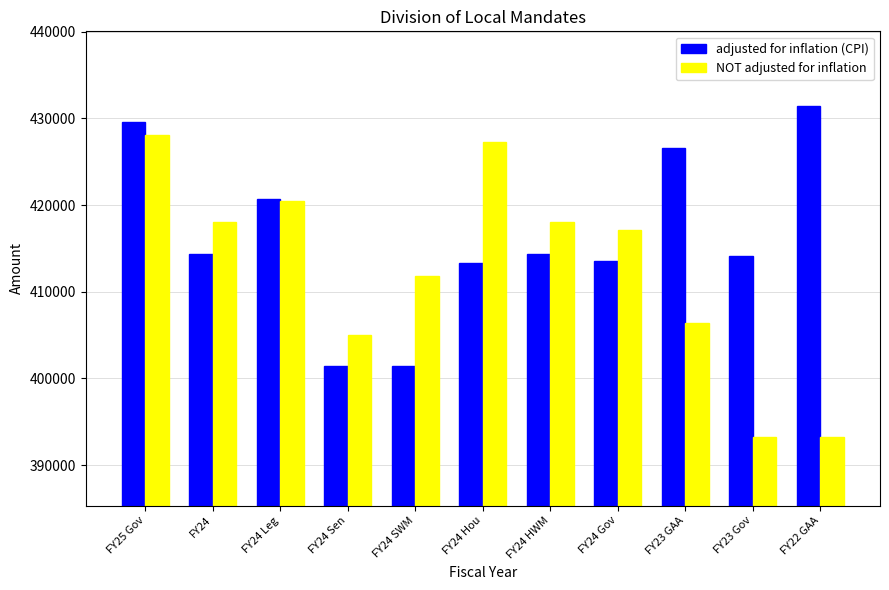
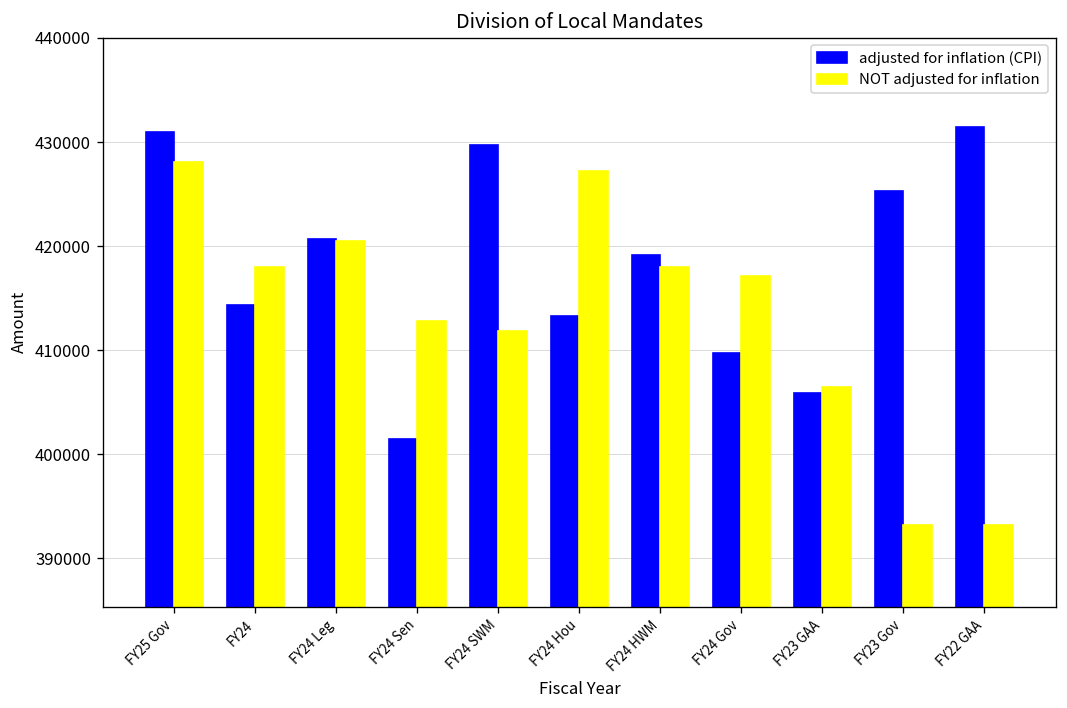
adjusted for inflation (CPI), FY25 Gov: 430000 -> 431000
NOT adjusted for inflation, FY24 Sen: 405000 -> 413000
adjusted for inflation (CPI), FY24 SWM: 401000 -> 430000
adjusted for inflation (CPI), FY24 HWM: 414000 -> 419000
adjusted for inflation (CPI), FY24 Gov: 413000 -> 410000
adjusted for inflation (CPI), FY23 GAA: 427000 -> 406000
adjusted for inflation (CPI), FY23 Gov: 414000 -> 425000
